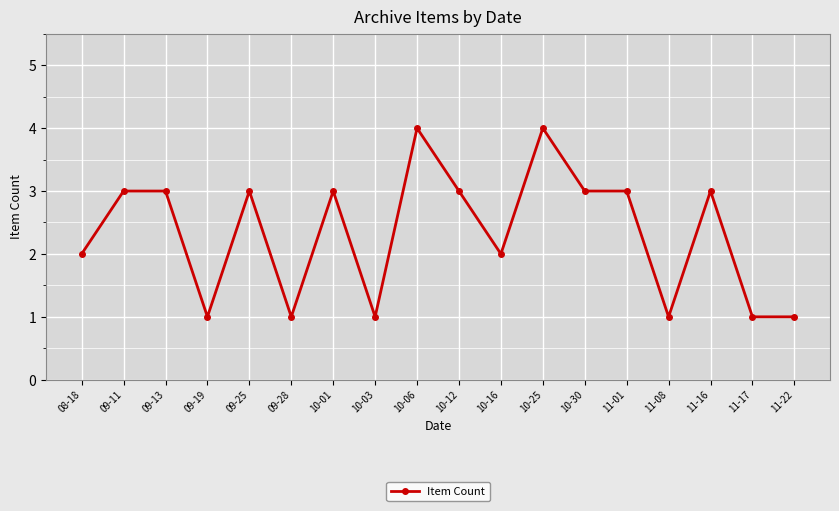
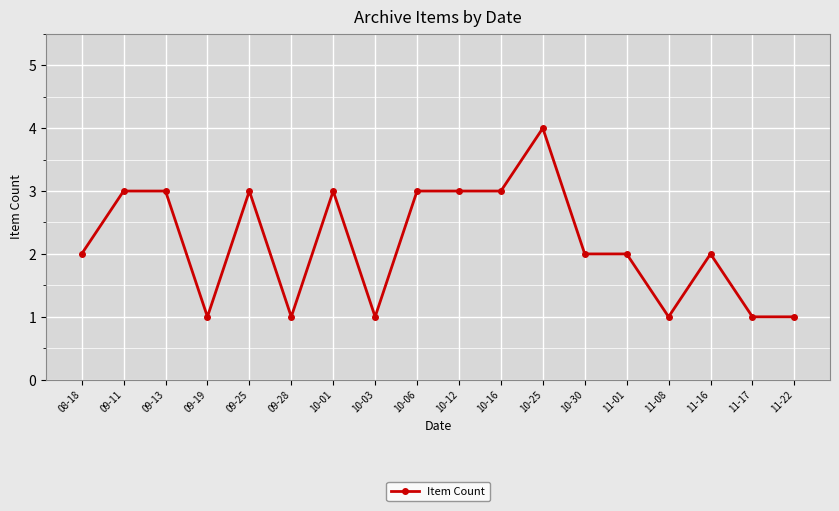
10-06: 4 -> 3
10-16: 2 -> 3
10-30: 3 -> 2
11-01: 3 -> 2
11-16: 3 -> 2
